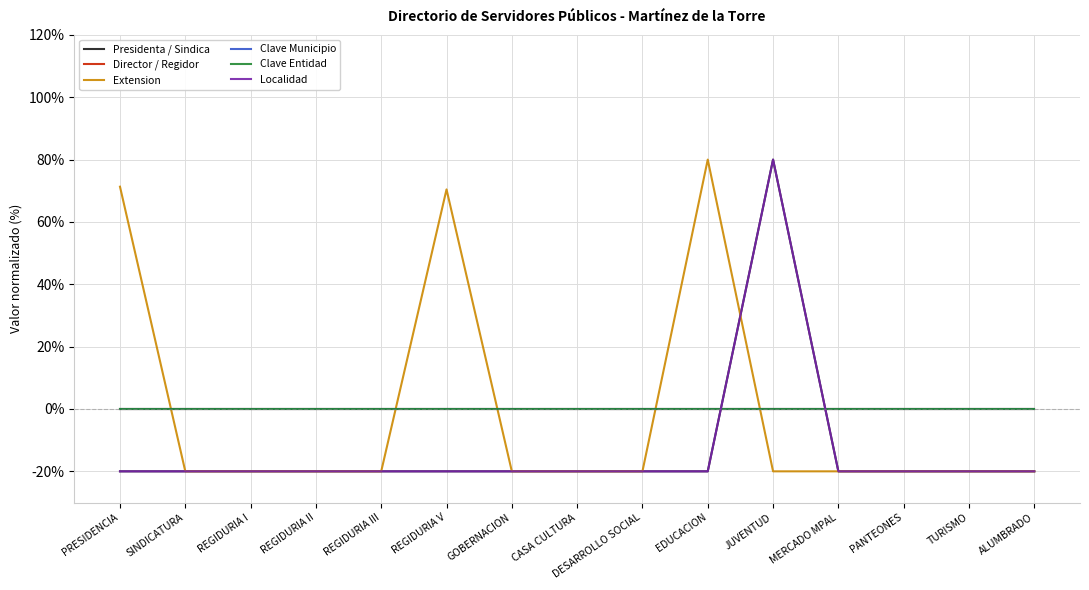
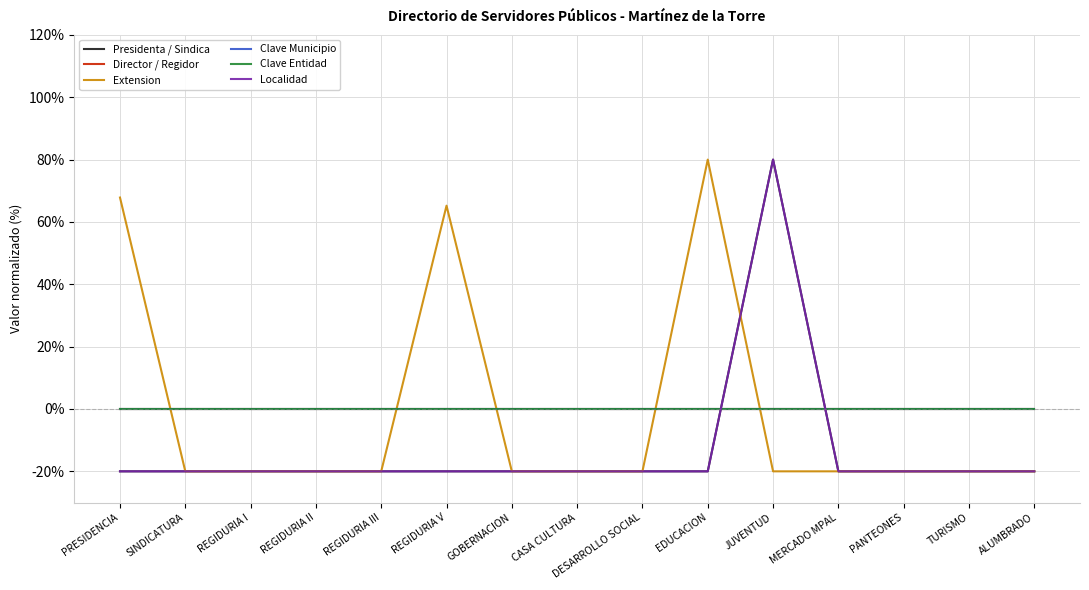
Extension, PRESIDENCIA: 71% -> 68%
Extension, REGIDURIA V: 70% -> 65%
